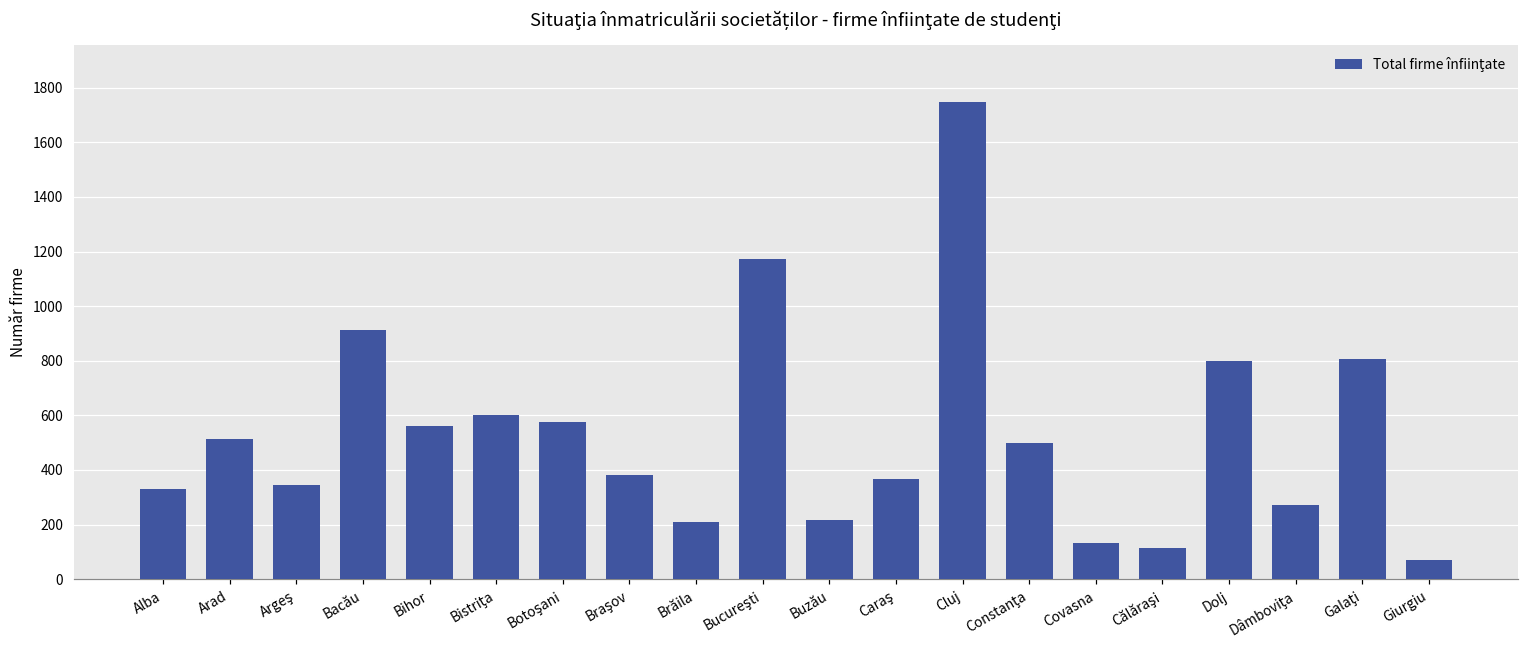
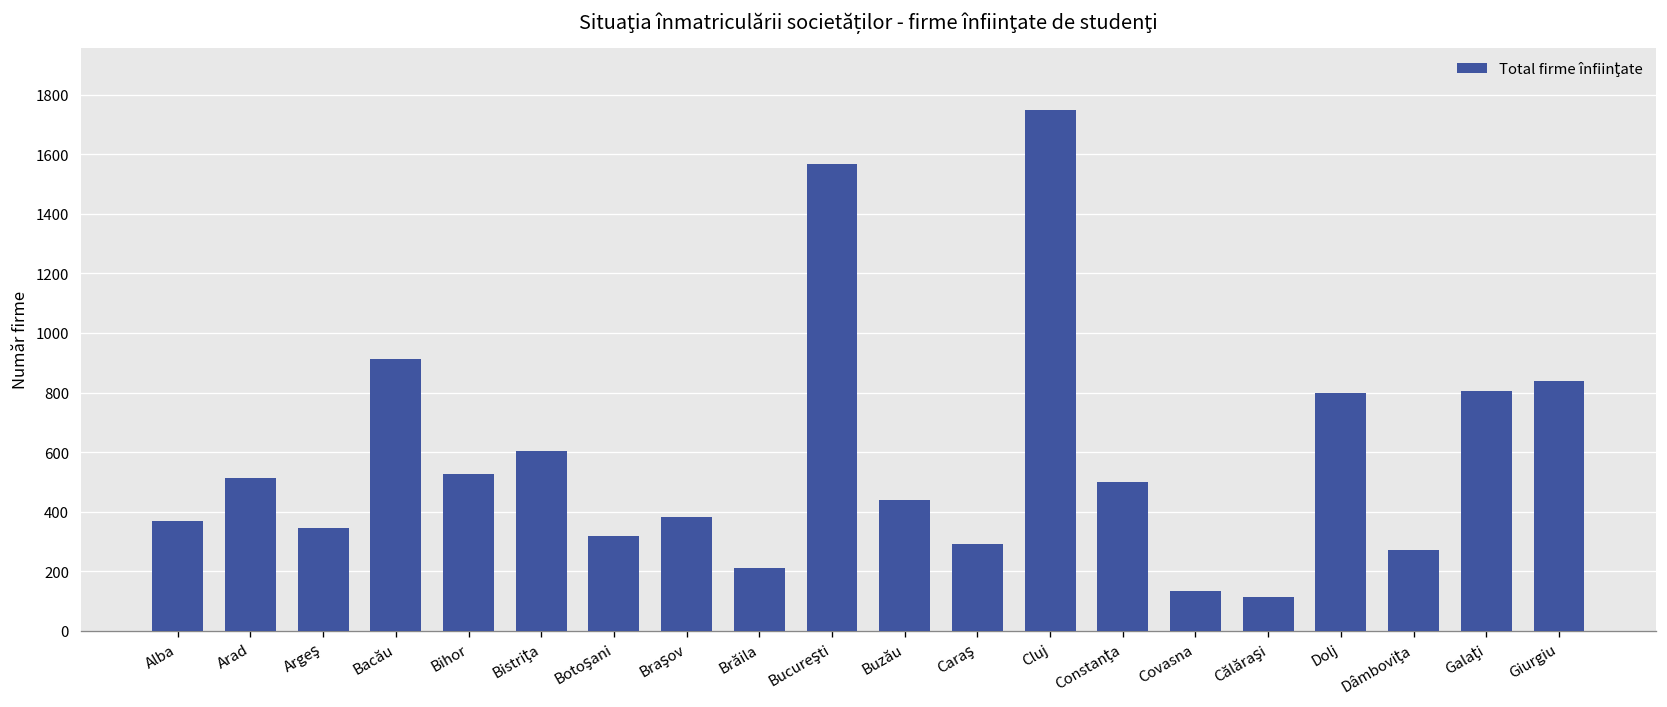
Alba: 330 -> 370
Bihor: 560 -> 530
Botoşani: 580 -> 320
Bucureşti: 1170 -> 1570
Buzău: 220 -> 440
Caraş: 370 -> 290
Giurgiu: 70 -> 840
